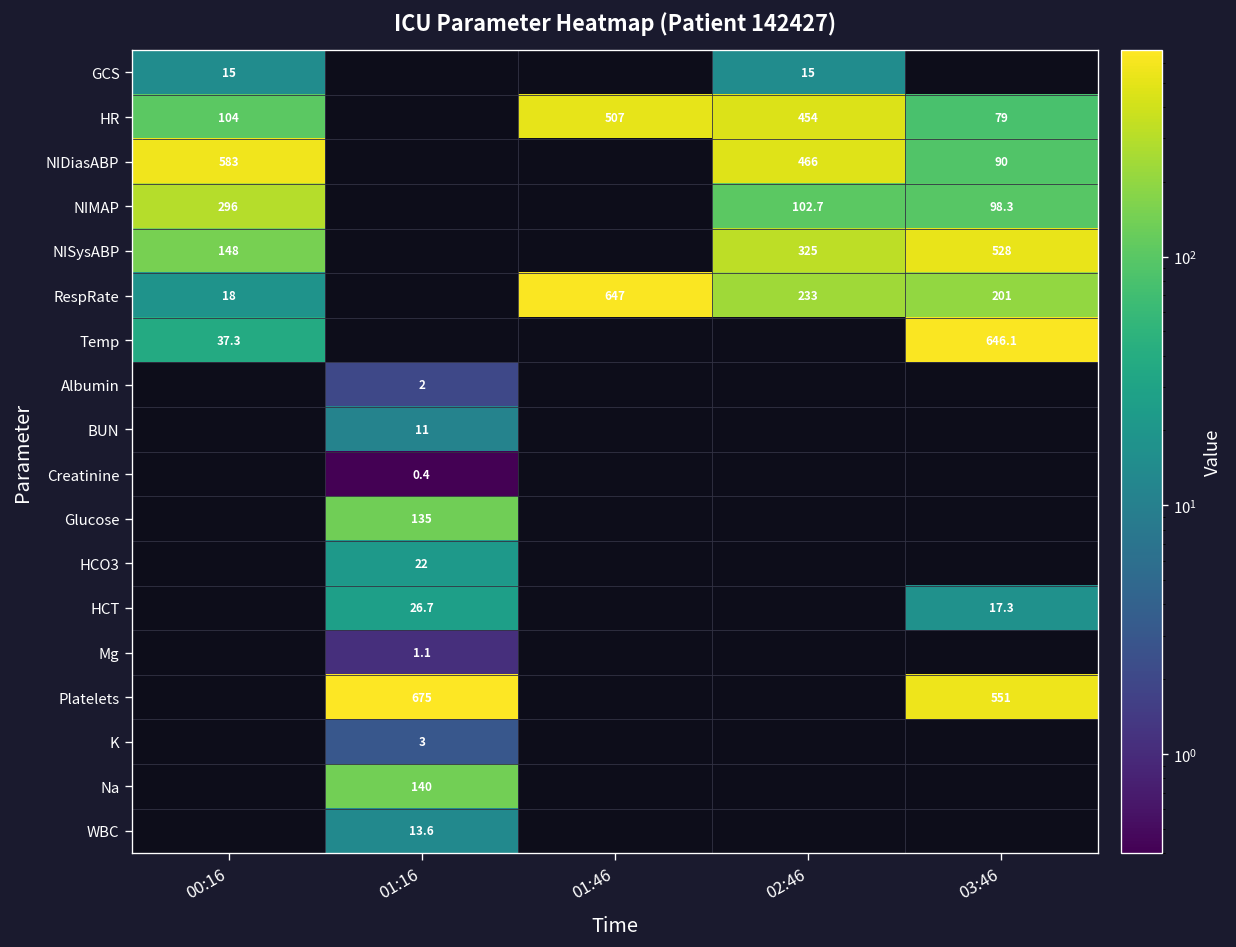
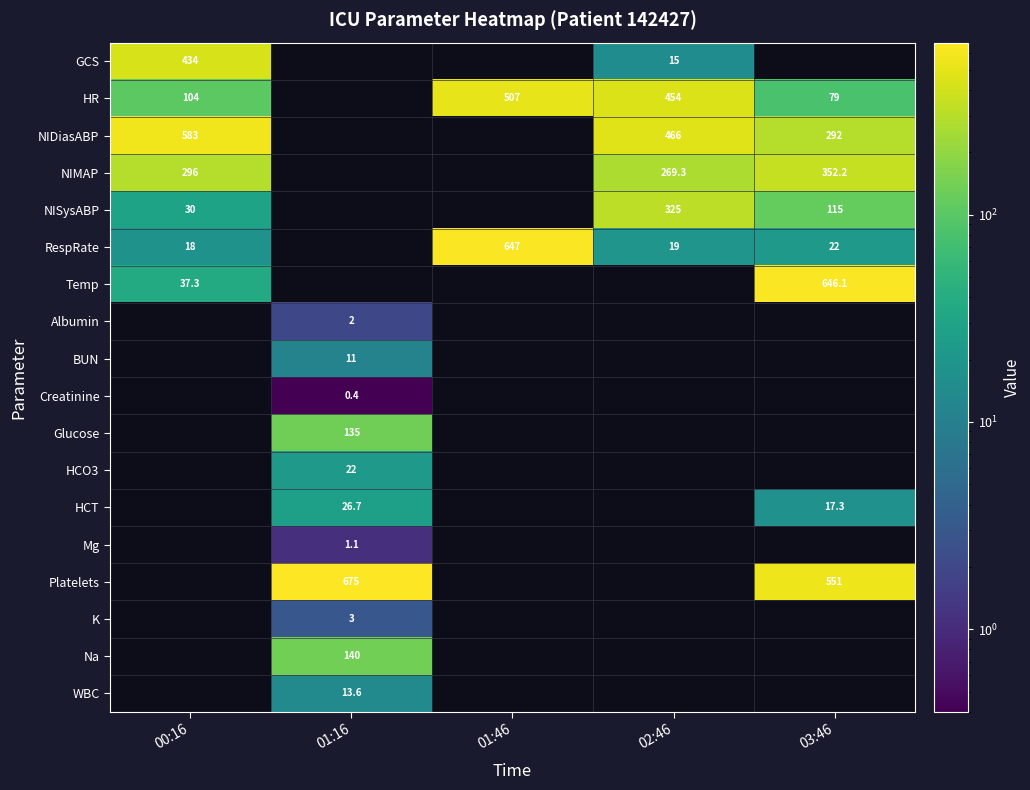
GCS, 00:16: 15 -> 434
NIDiasABP, 03:46: 90 -> 292
NIMAP, 02:46: 102.7 -> 269.3
NIMAP, 03:46: 98.3 -> 352.2
NISysABP, 00:16: 148 -> 30
NISysABP, 03:46: 528 -> 115
RespRate, 02:46: 233 -> 19
RespRate, 03:46: 201 -> 22
